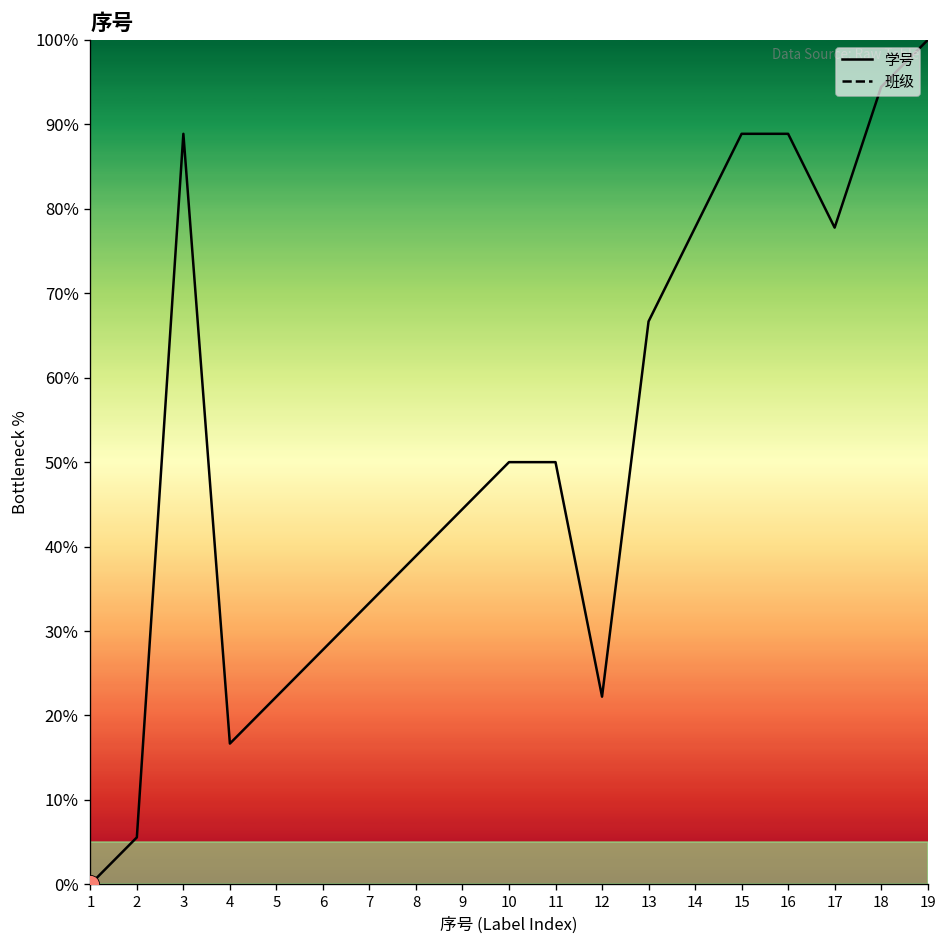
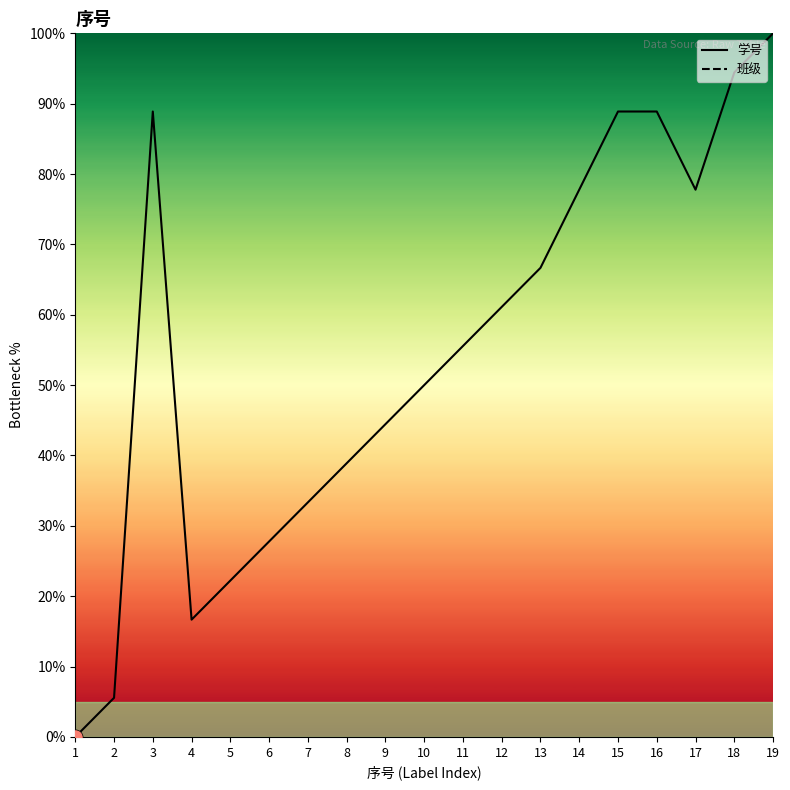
学号, 11: 50% -> 56%
学号, 12: 22% -> 61%
